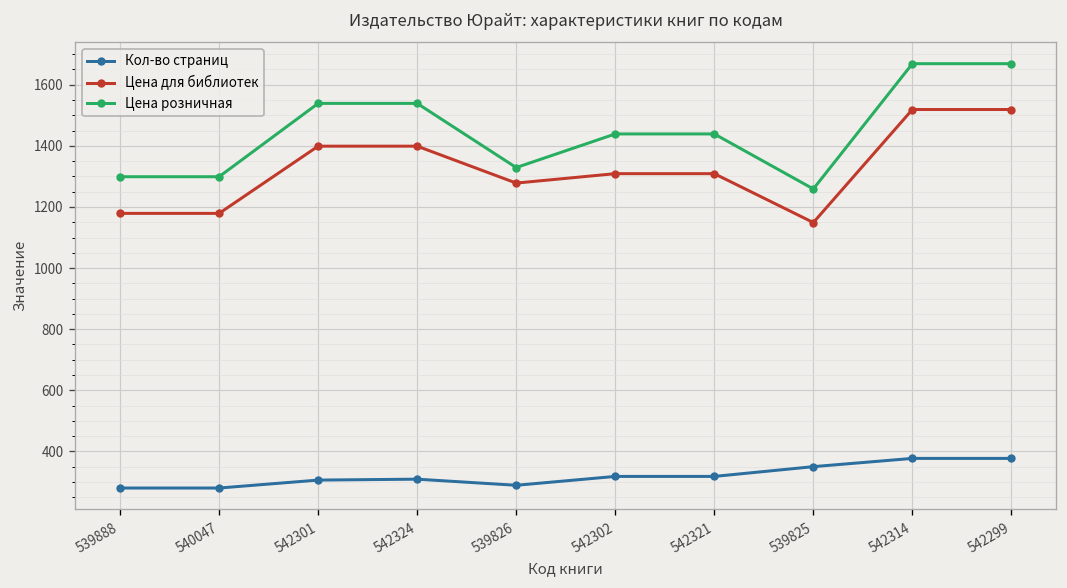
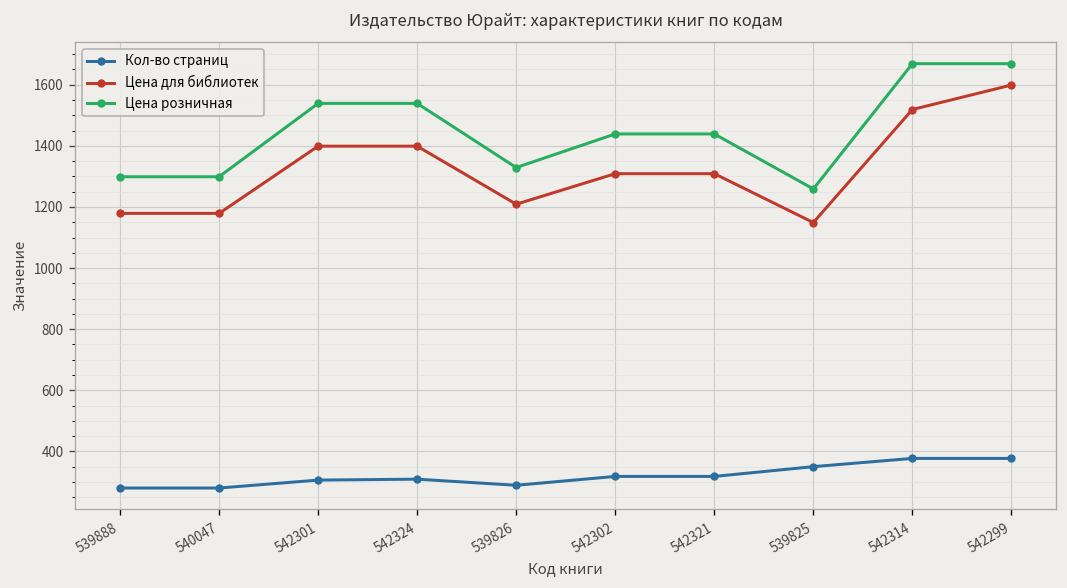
Цена для библиотек, 539826: 1280 -> 1210
Цена для библиотек, 542299: 1520 -> 1600
